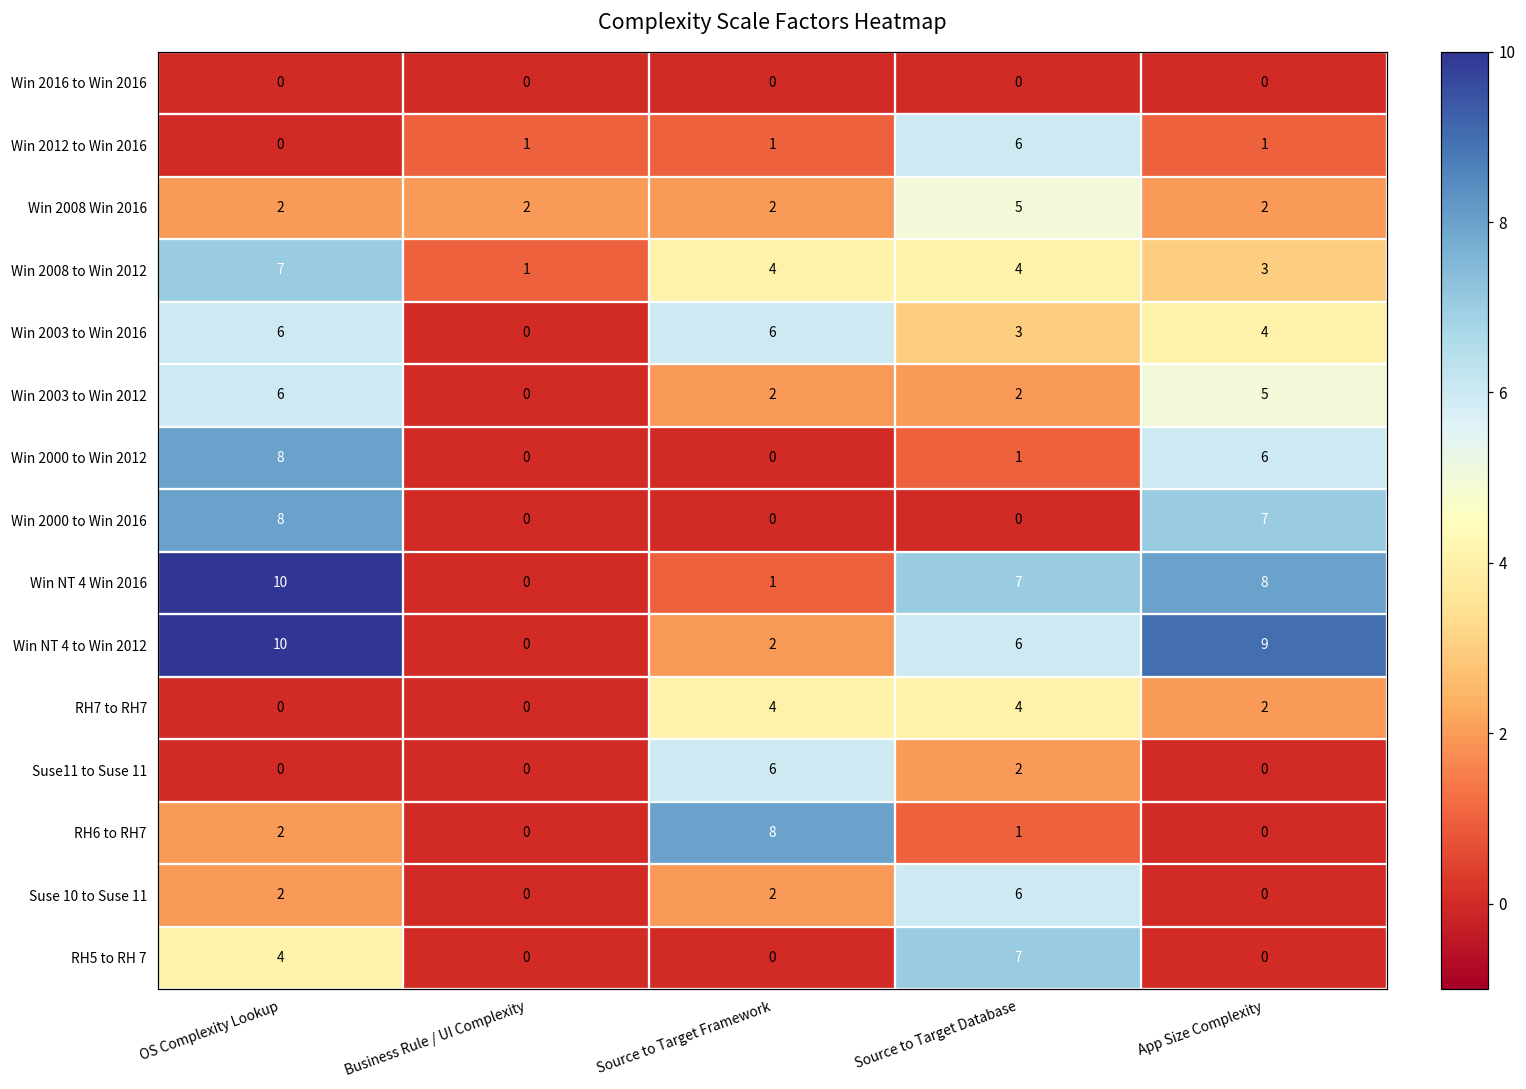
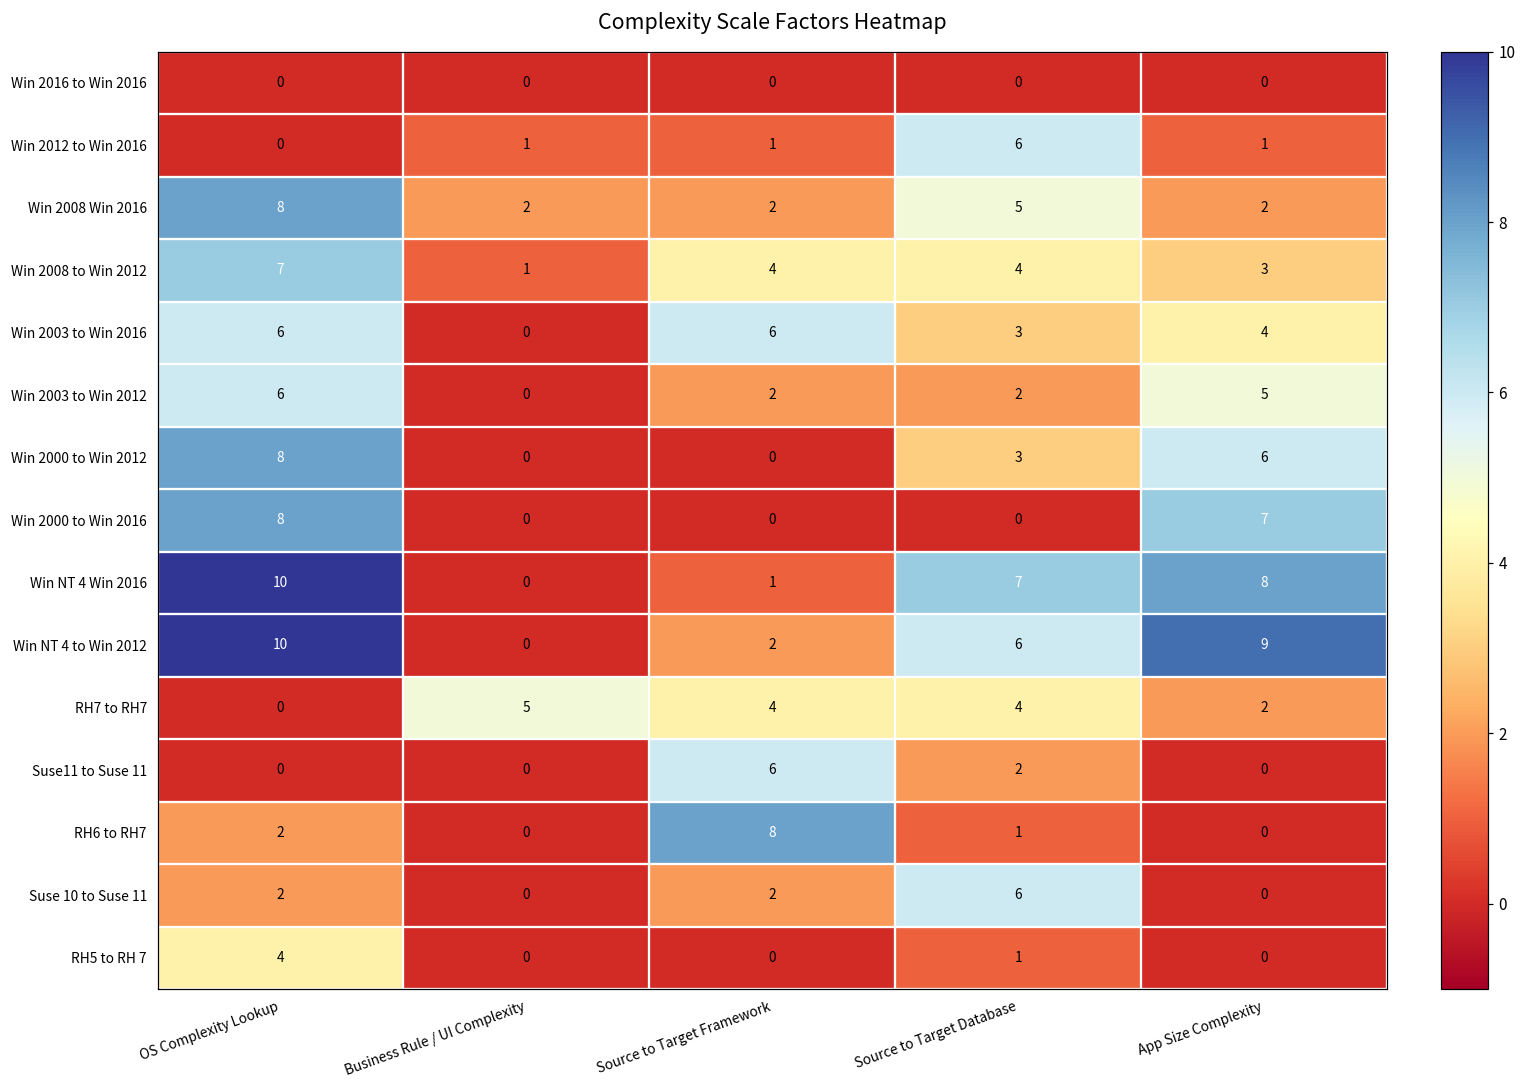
Win 2008 Win 2016, OS Complexity Lookup: 2 -> 8
Win 2000 to Win 2012, Source to Target Database: 1 -> 3
RH7 to RH7, Business Rule / UI Complexity: 0 -> 5
RH5 to RH 7, Source to Target Database: 7 -> 1
